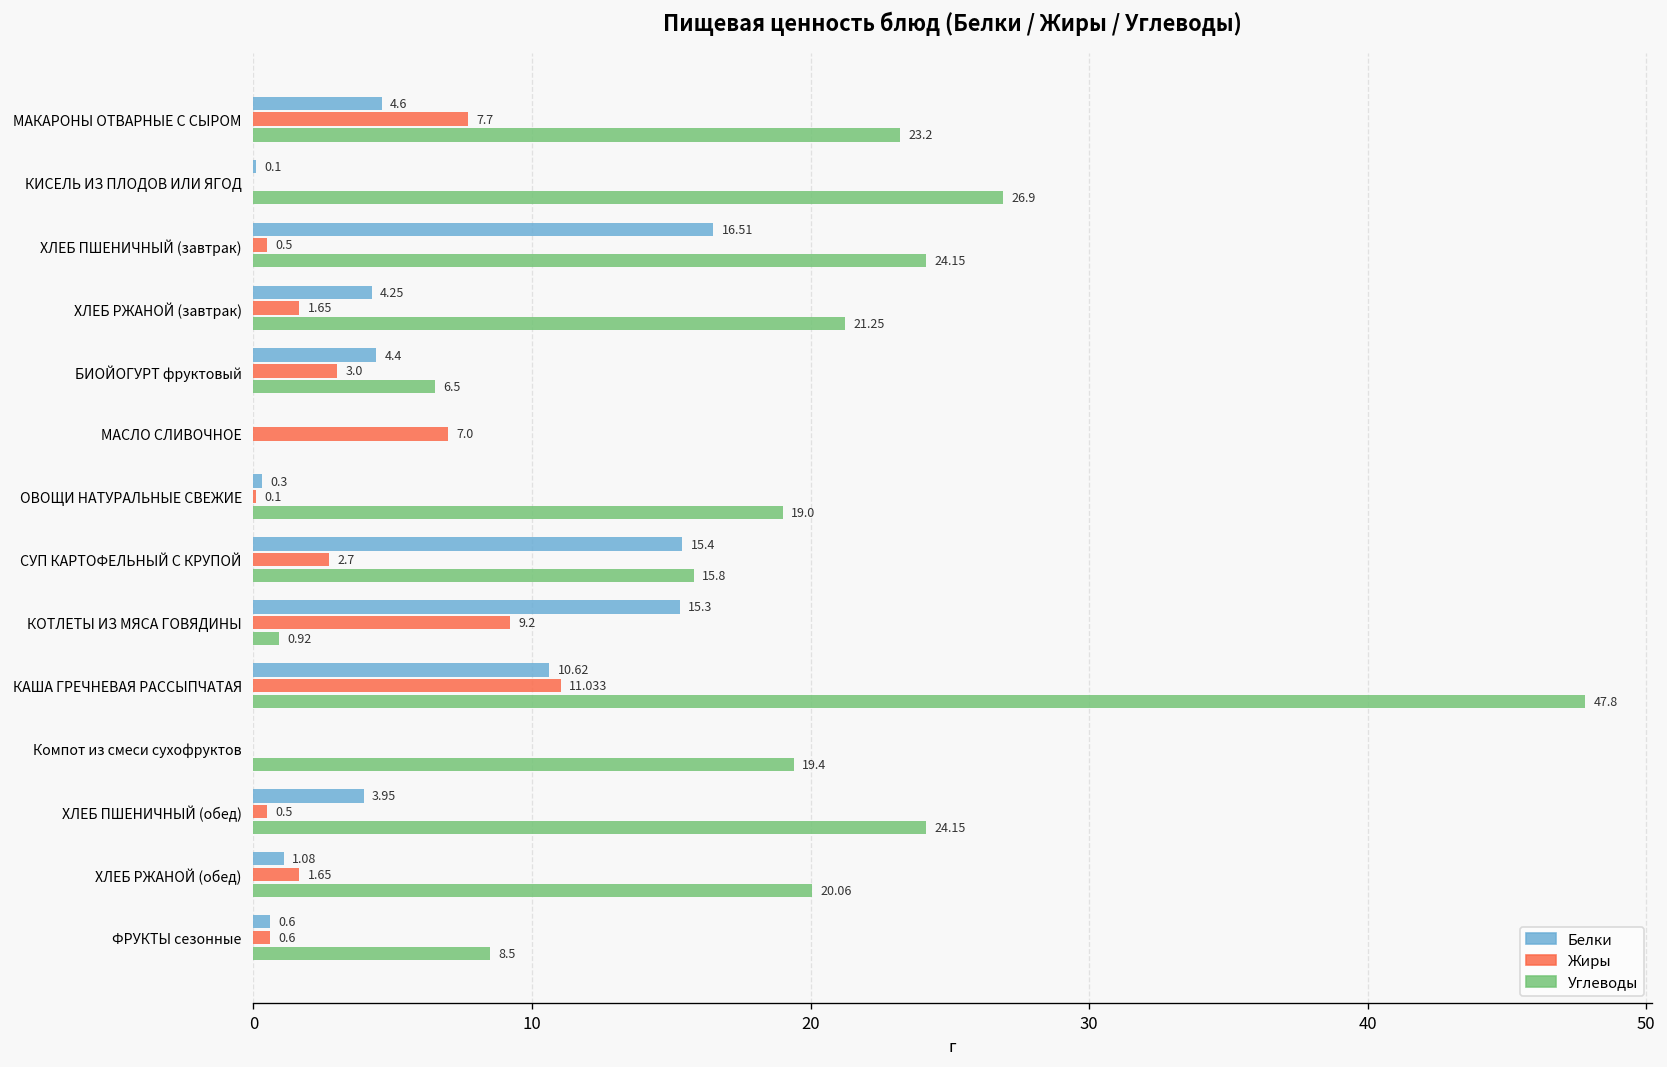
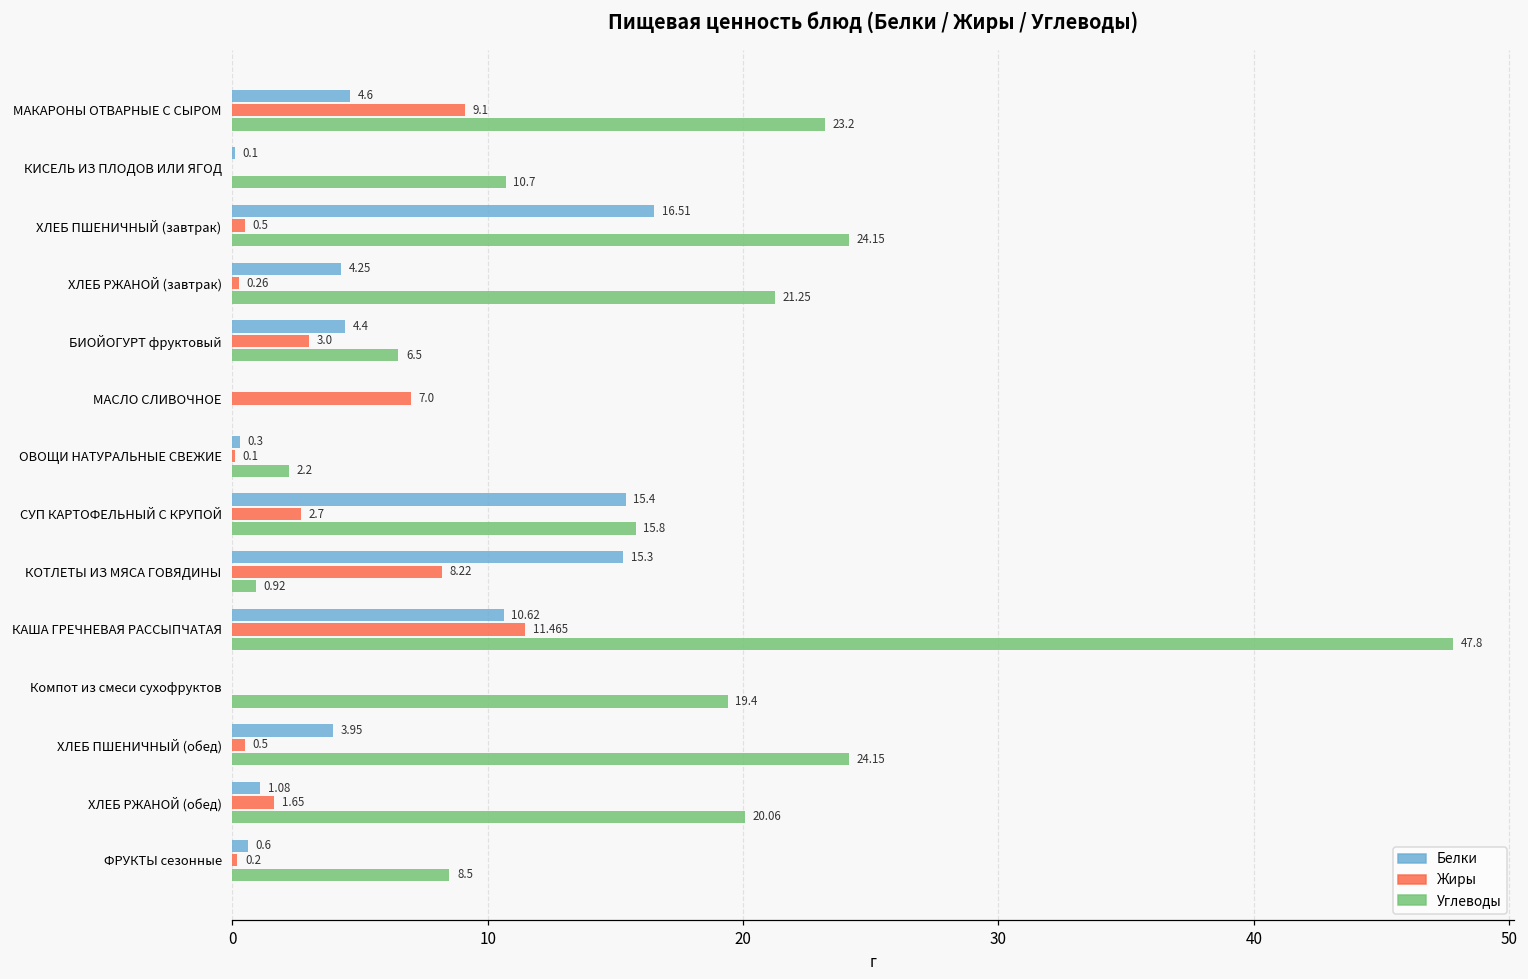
Жиры, МАКАРОНЫ ОТВАРНЫЕ С СЫРОМ: 7.7 -> 9.1
Углеводы, КИСЕЛЬ ИЗ ПЛОДОВ ИЛИ ЯГОД: 26.9 -> 10.7
Жиры, ХЛЕБ РЖАНОЙ (завтрак): 1.65 -> 0.26
Углеводы, ОВОЩИ НАТУРАЛЬНЫЕ СВЕЖИЕ: 19.0 -> 2.2
Жиры, КОТЛЕТЫ ИЗ МЯСА ГОВЯДИНЫ: 9.2 -> 8.22
Жиры, КАША ГРЕЧНЕВАЯ РАССЫПЧАТАЯ: 11.033 -> 11.465
Жиры, ФРУКТЫ сезонные: 0.6 -> 0.2
